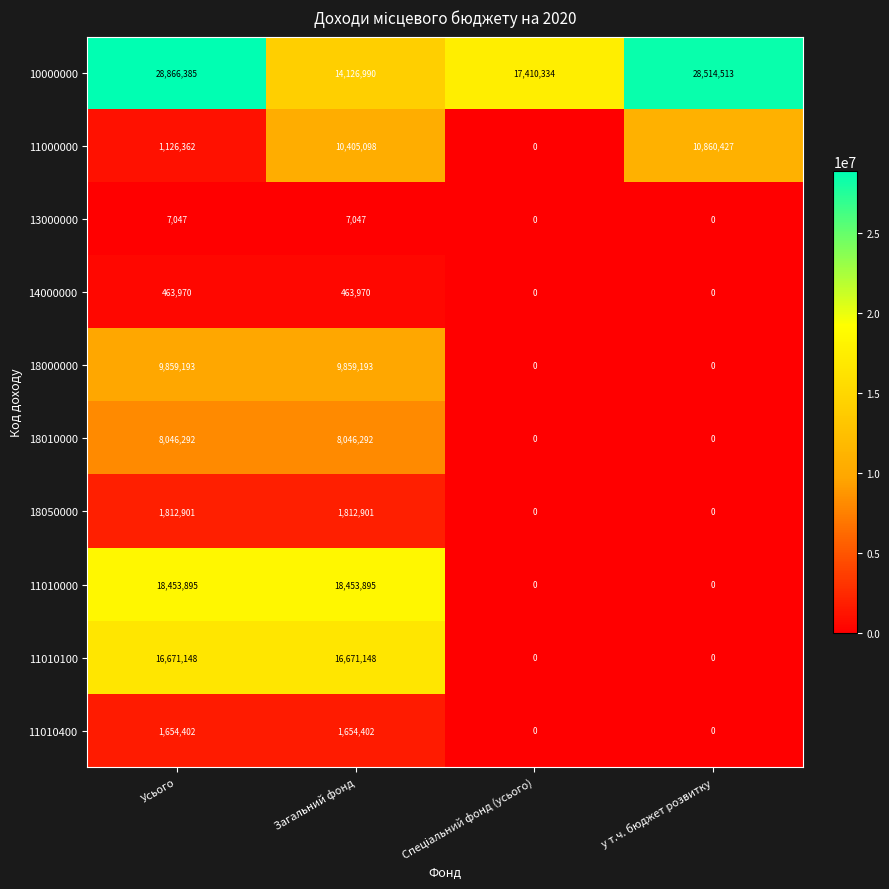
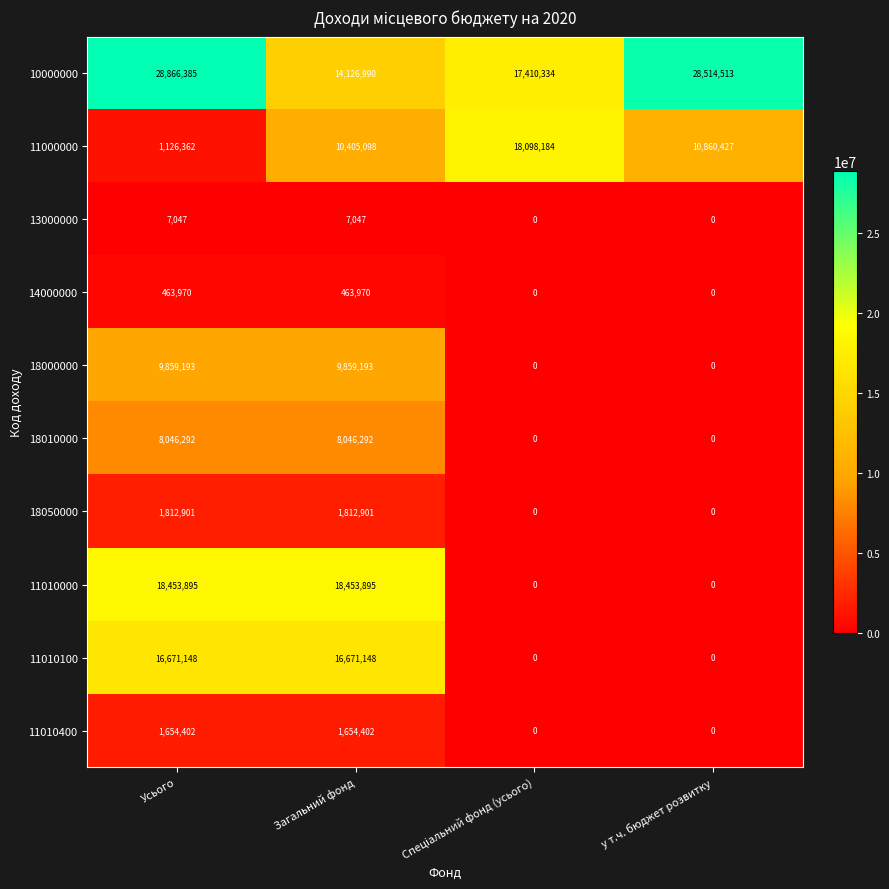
11000000, Спеціальний фонд (усього): 0 -> 18,098,184
